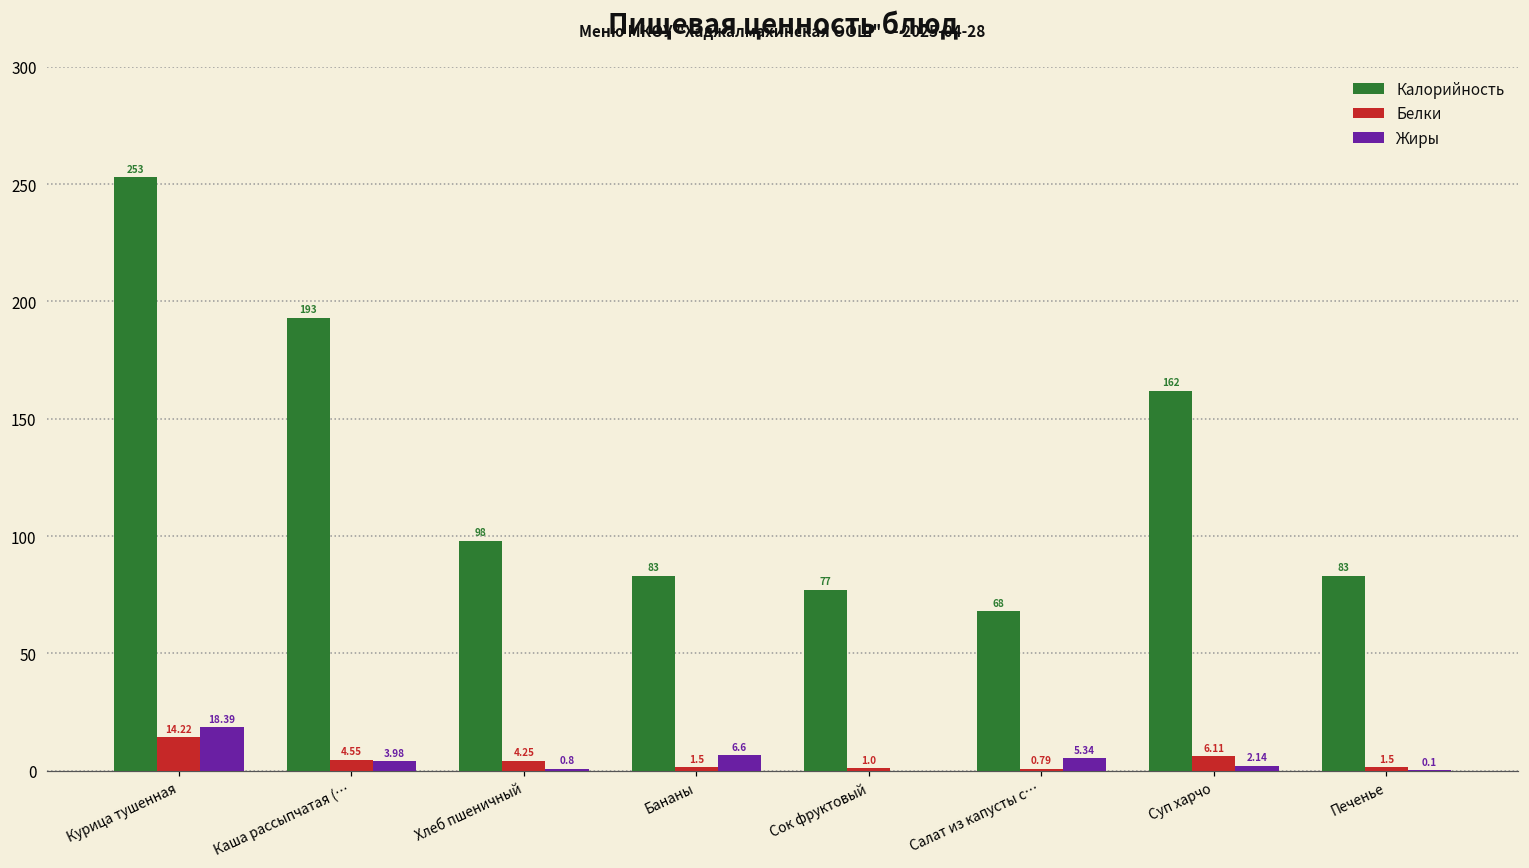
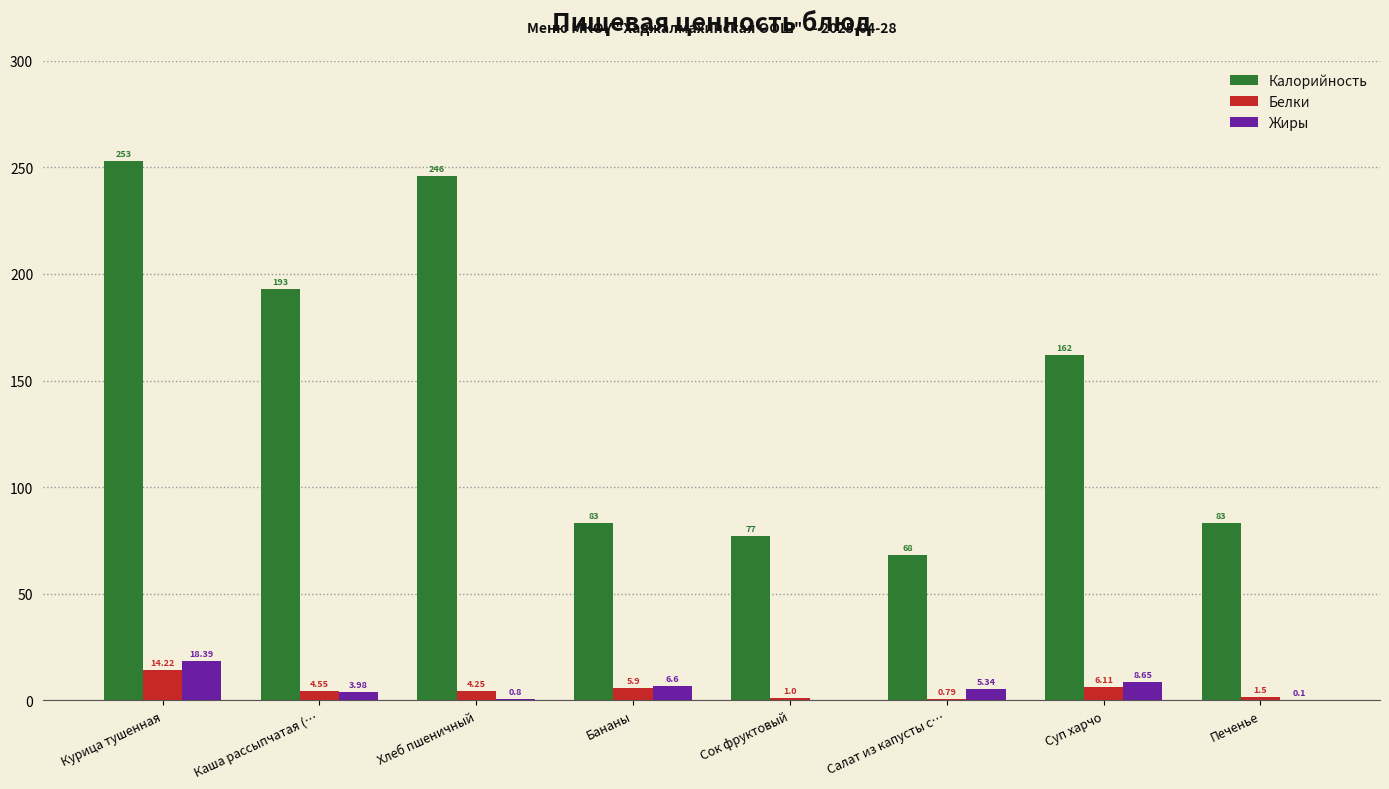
Калорийность, Хлеб пшеничный: 98 -> 246
Белки, Бананы: 1.5 -> 5.9
Жиры, Суп харчо: 2.14 -> 8.65
